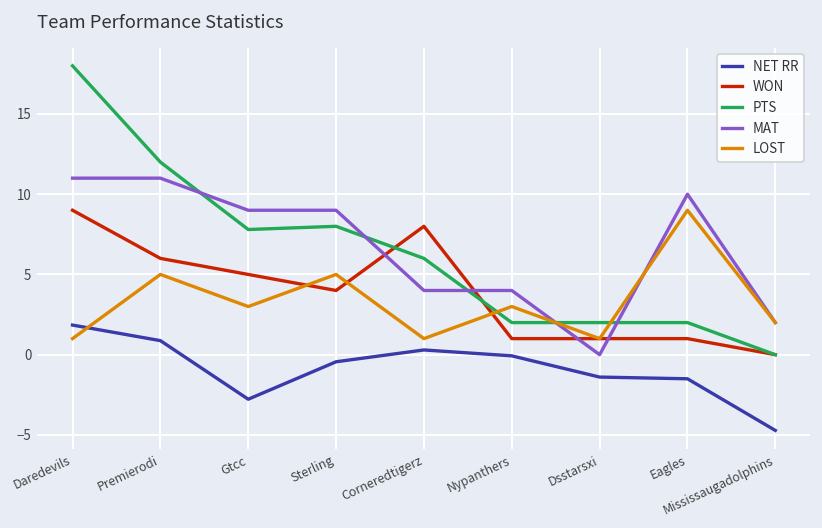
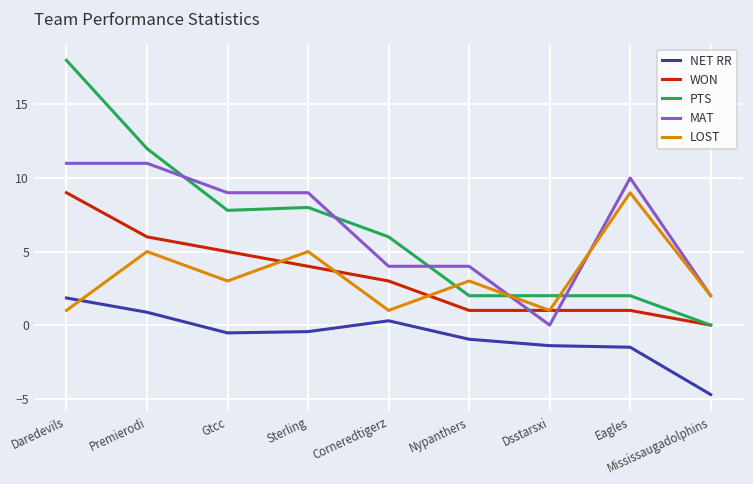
NET RR, Gtcc: -2.8 -> -0.5
WON, Corneredtigerz: 8 -> 3
NET RR, Nypanthers: -0.1 -> -1.0
